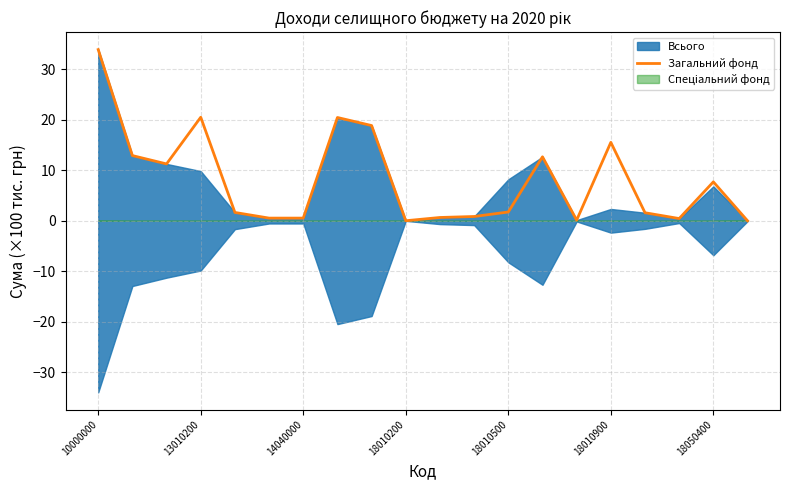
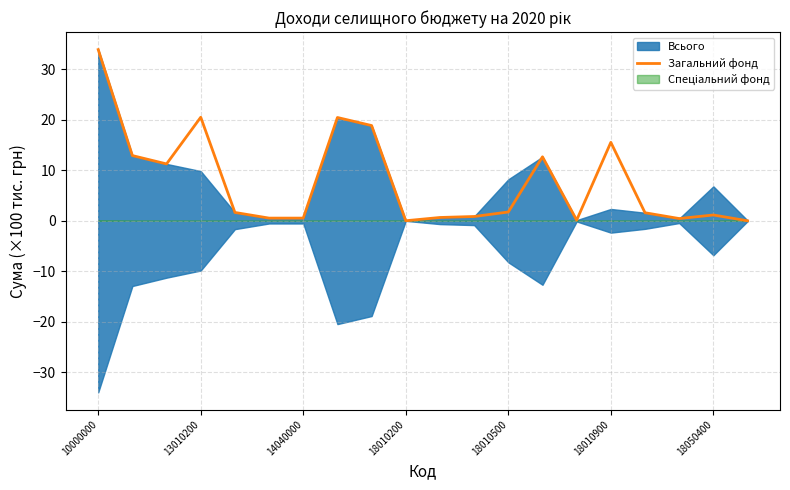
Загальний фонд, 18050400: 8 -> 1
